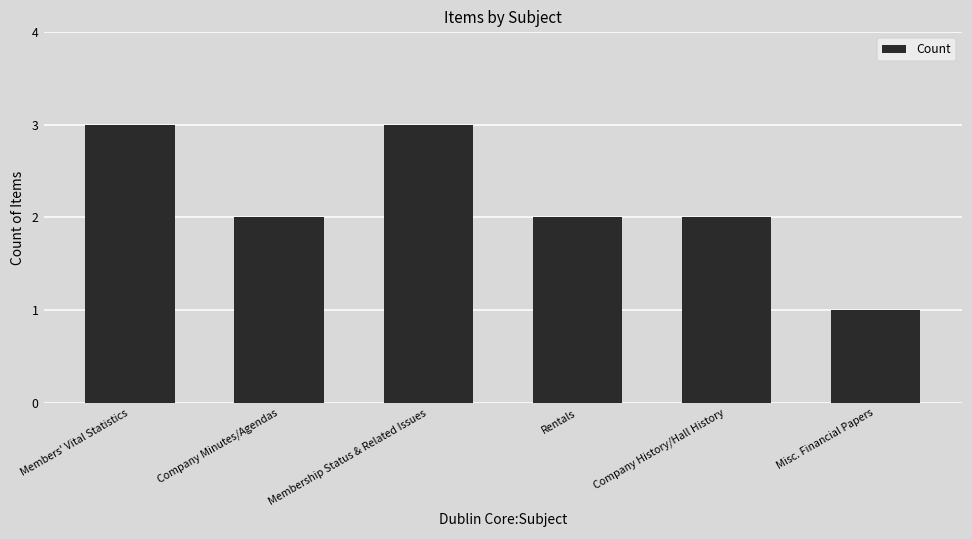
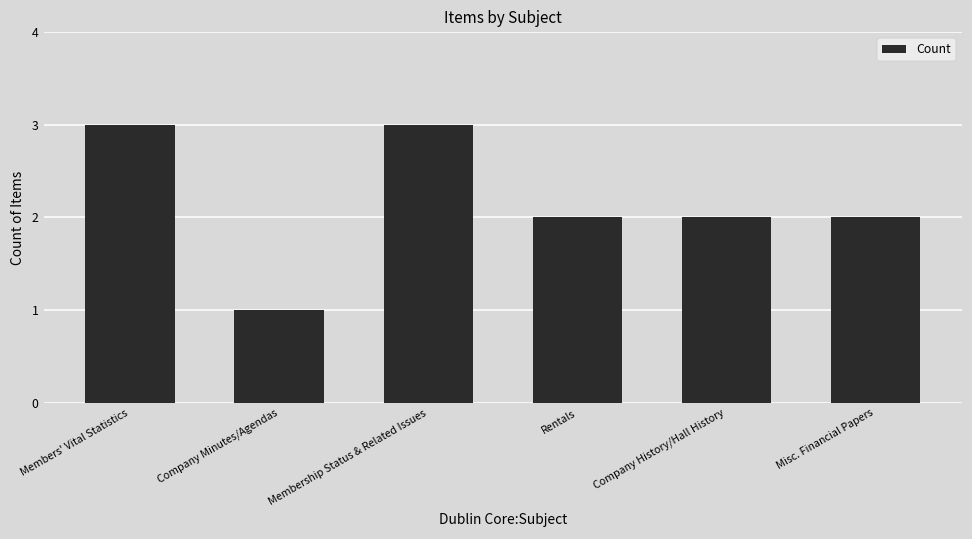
Company Minutes/Agendas: 2 -> 1
Misc. Financial Papers: 1 -> 2
